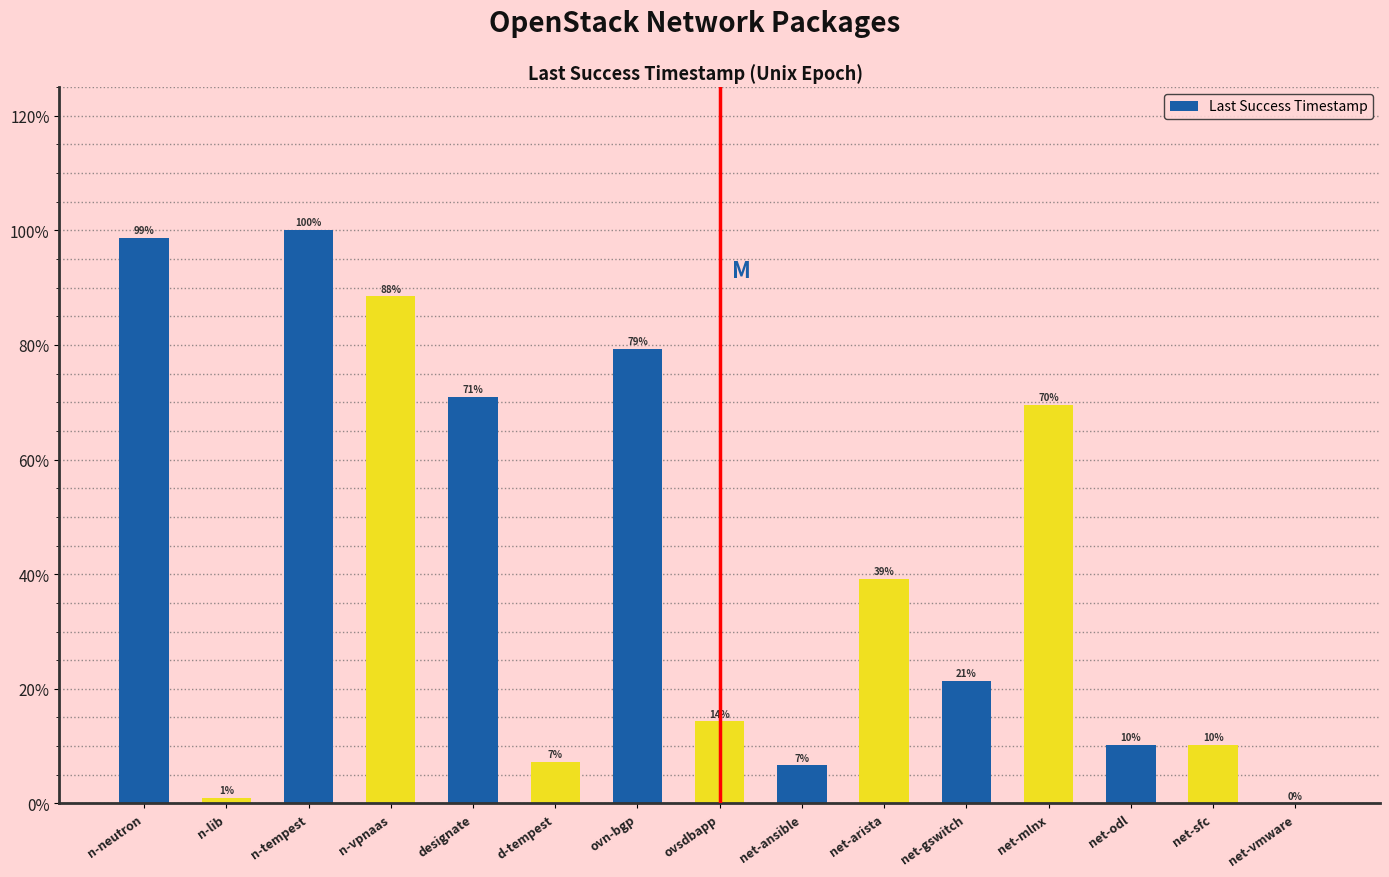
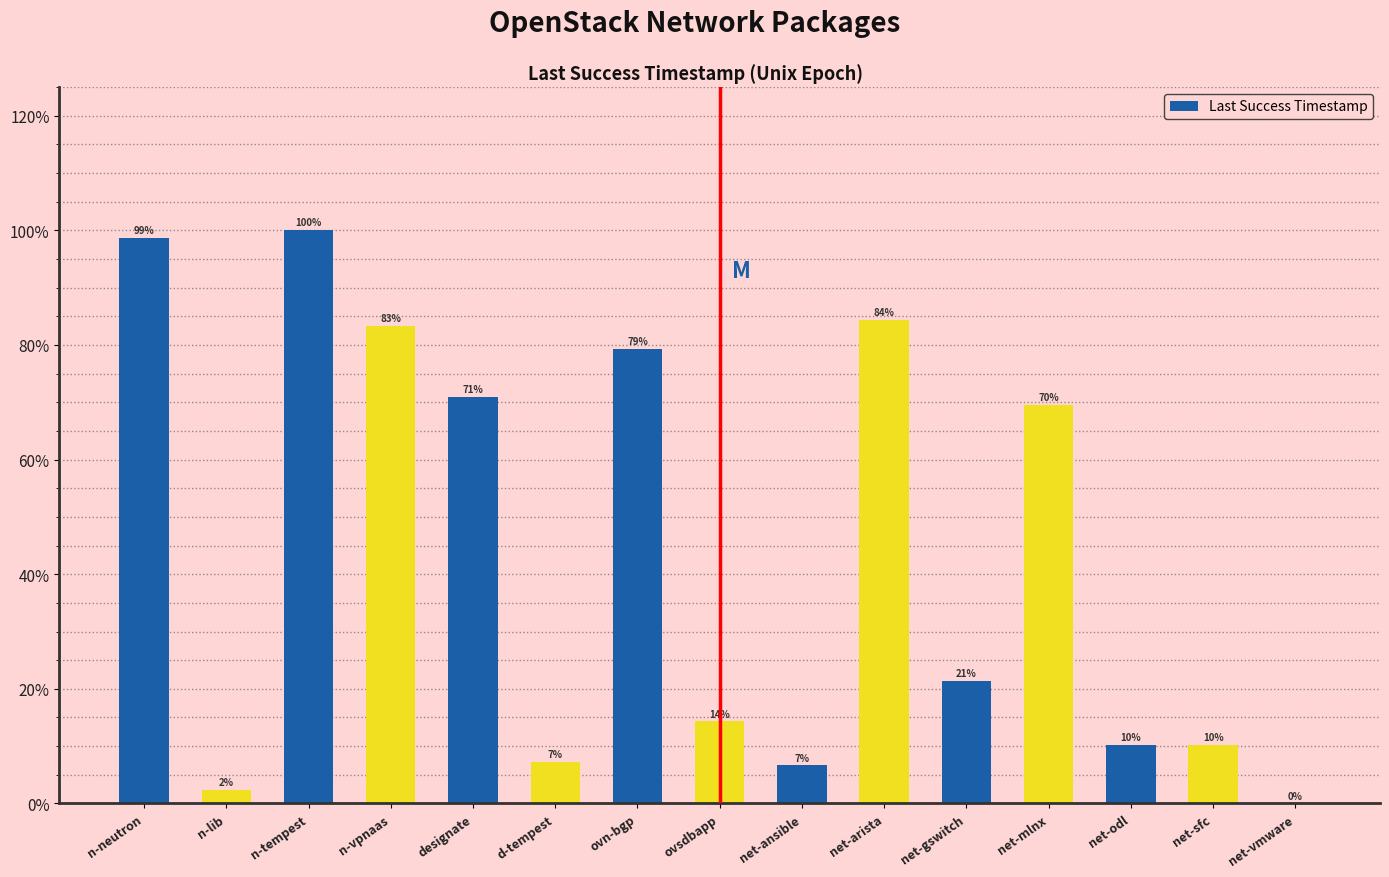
n-lib: 1% -> 2%
n-vpnaas: 88% -> 83%
net-arista: 39% -> 84%
